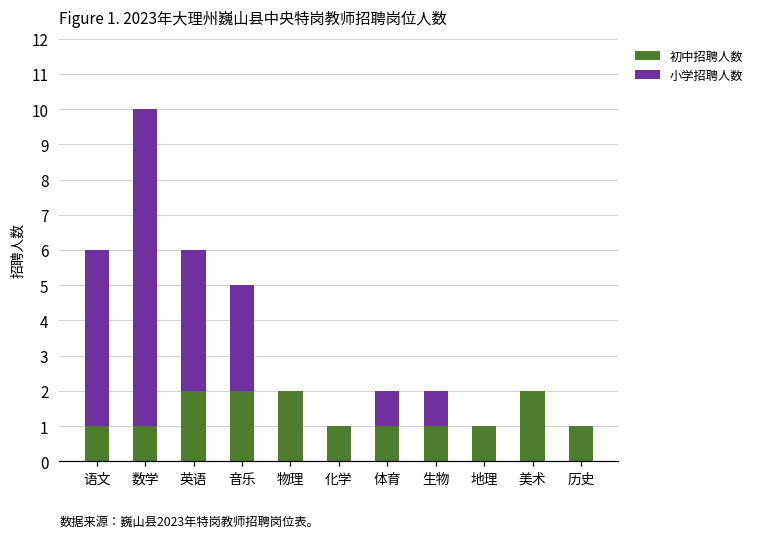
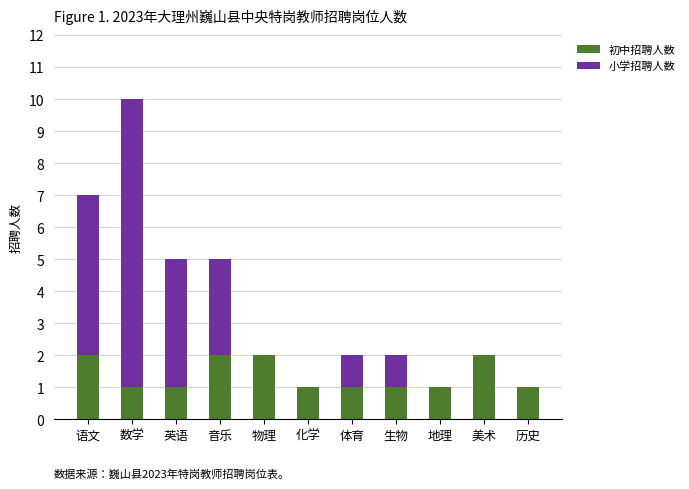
初中招聘人数, 语文: 1 -> 2
初中招聘人数, 英语: 2 -> 1
